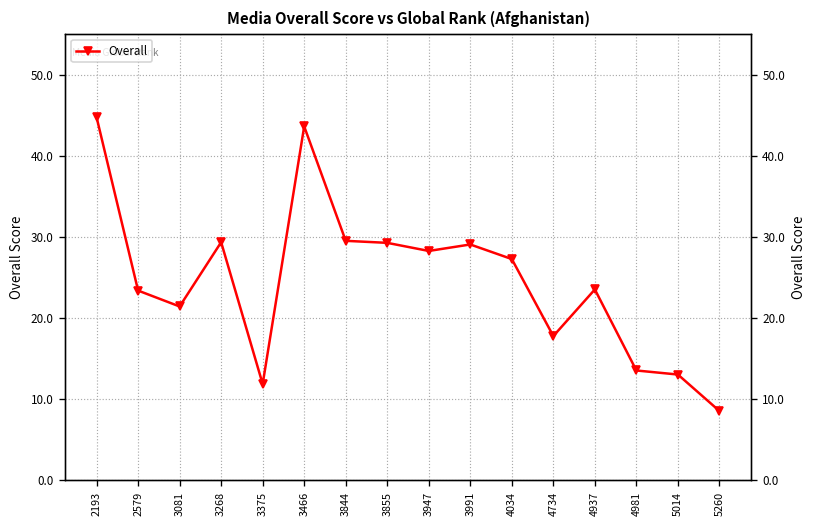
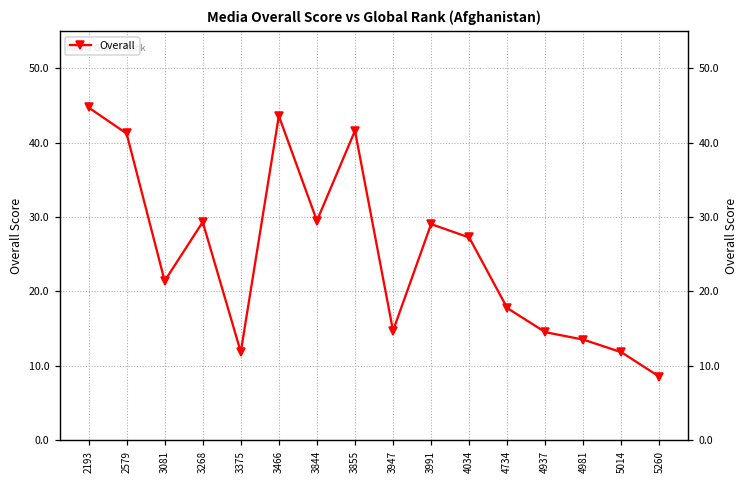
2579: 23 -> 41
3855: 29 -> 42
3947: 28 -> 15
4937: 24 -> 15
5014: 13 -> 12
